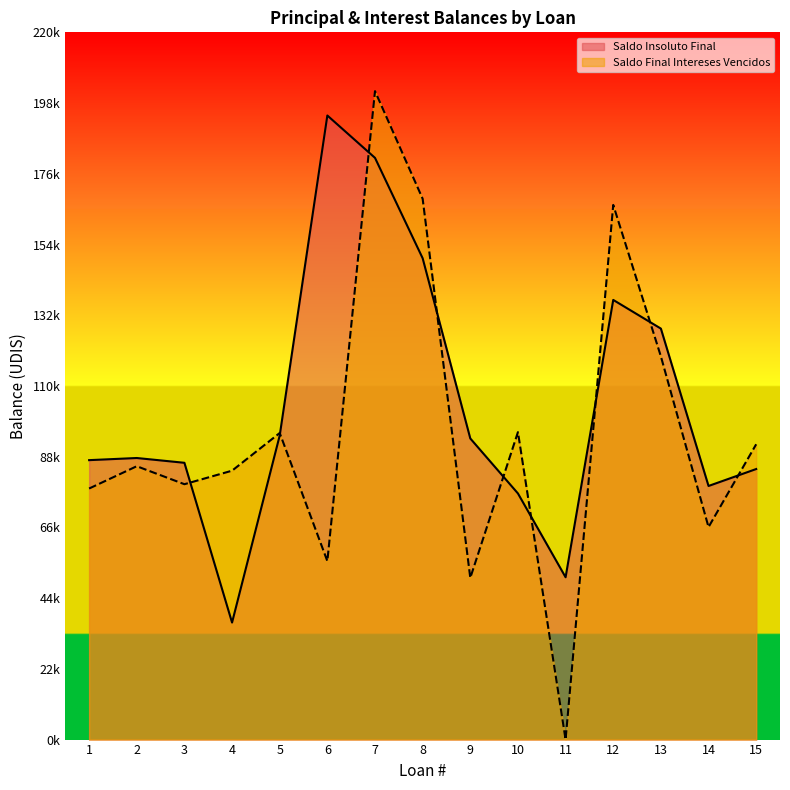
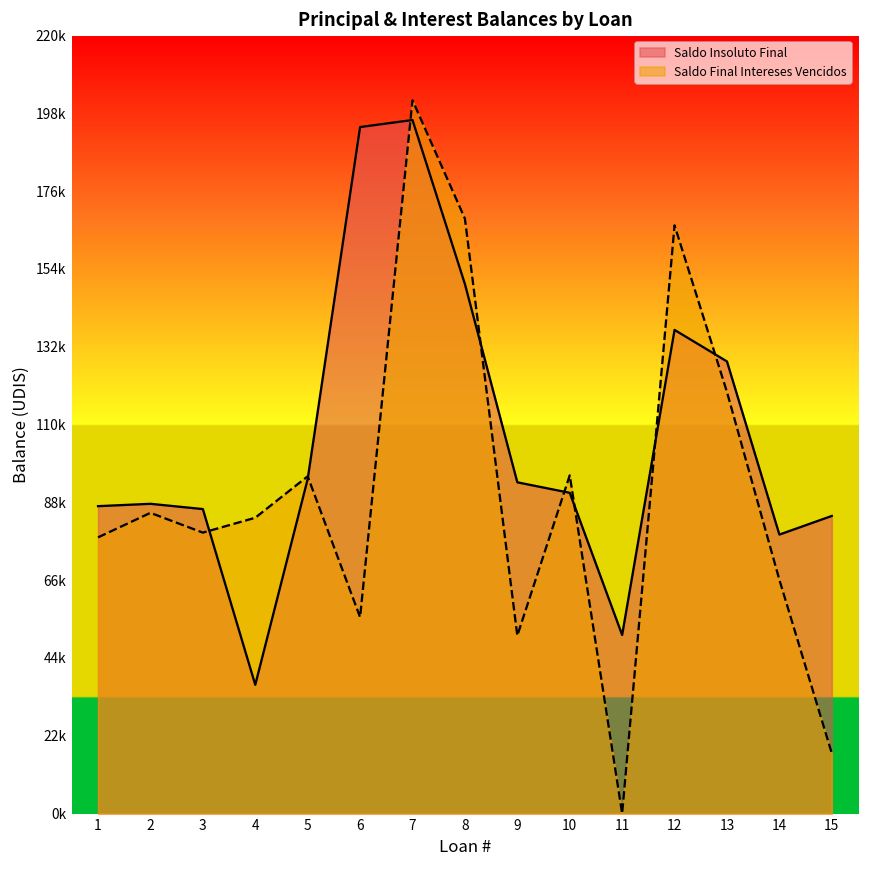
Saldo Insoluto Final, 7: 181000 -> 196000
Saldo Insoluto Final, 10: 77000 -> 91000
Saldo Final Intereses Vencidos, 15: 92000 -> 17000
